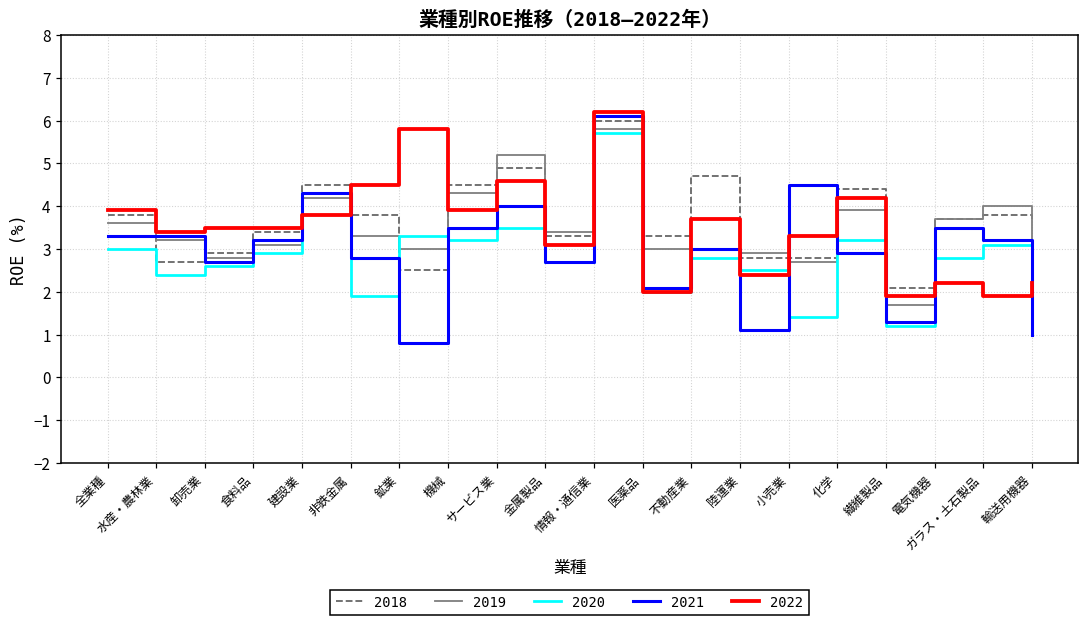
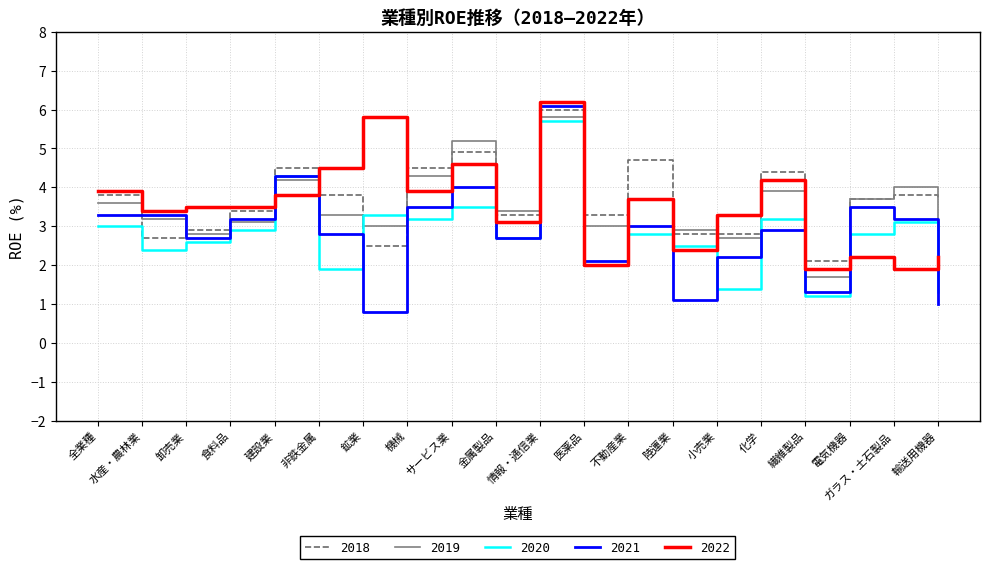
2021, 小売業: 4.5 -> 2.2
